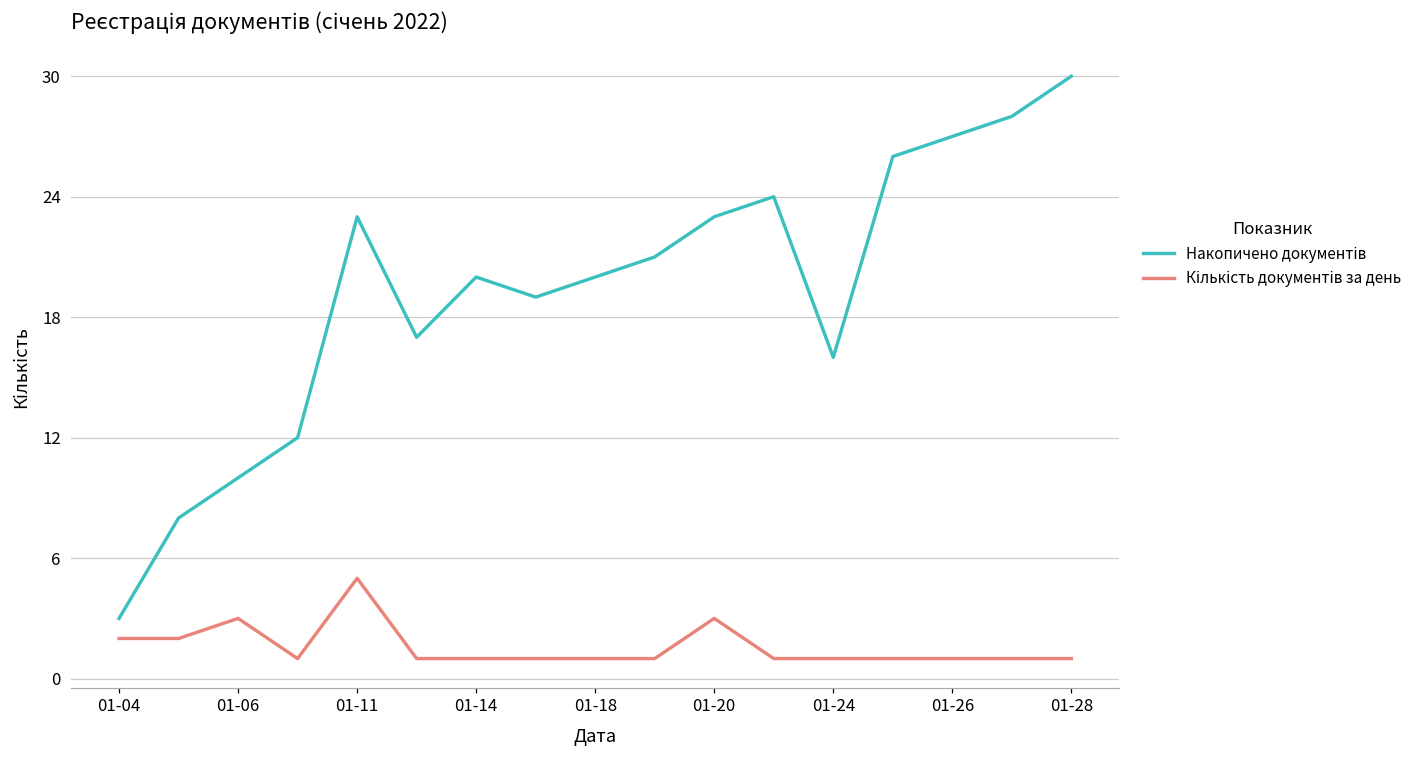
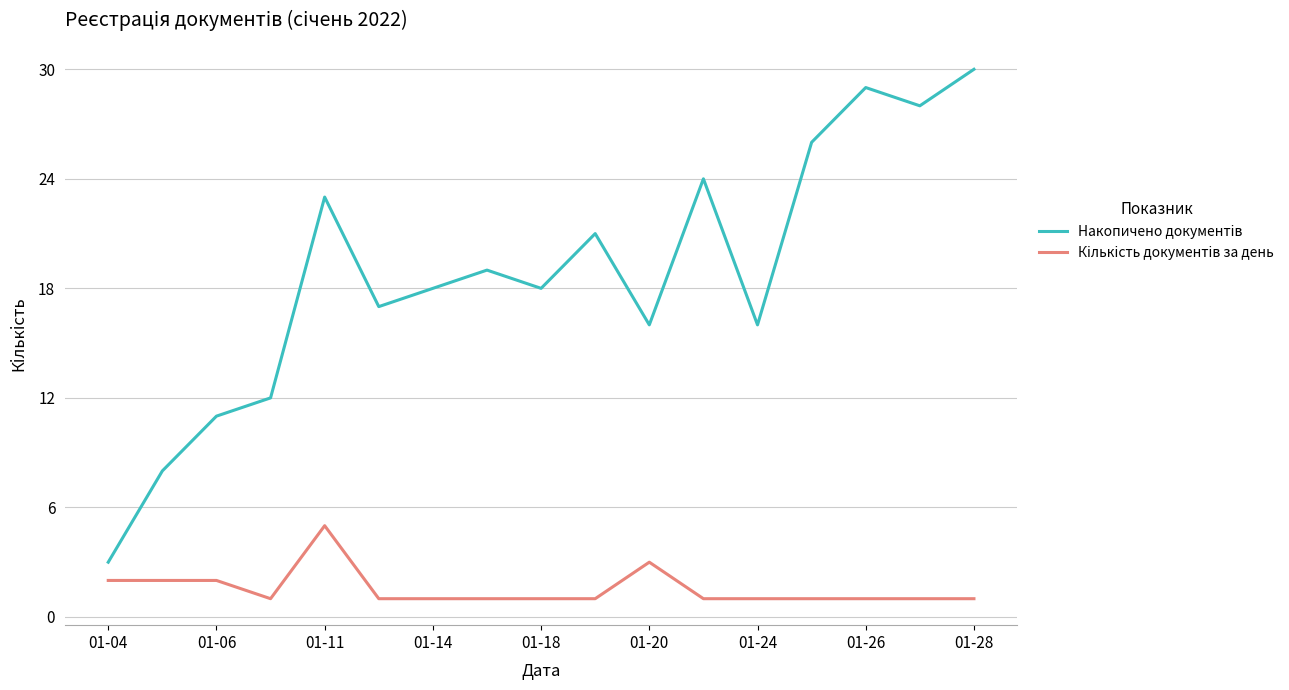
Накопичено документів, 01-06: 10 -> 11
Кількість документів за день, 01-06: 3 -> 2
Накопичено документів, 01-14: 20 -> 18
Накопичено документів, 01-18: 20 -> 18
Накопичено документів, 01-20: 23 -> 16
Накопичено документів, 01-26: 27 -> 29
